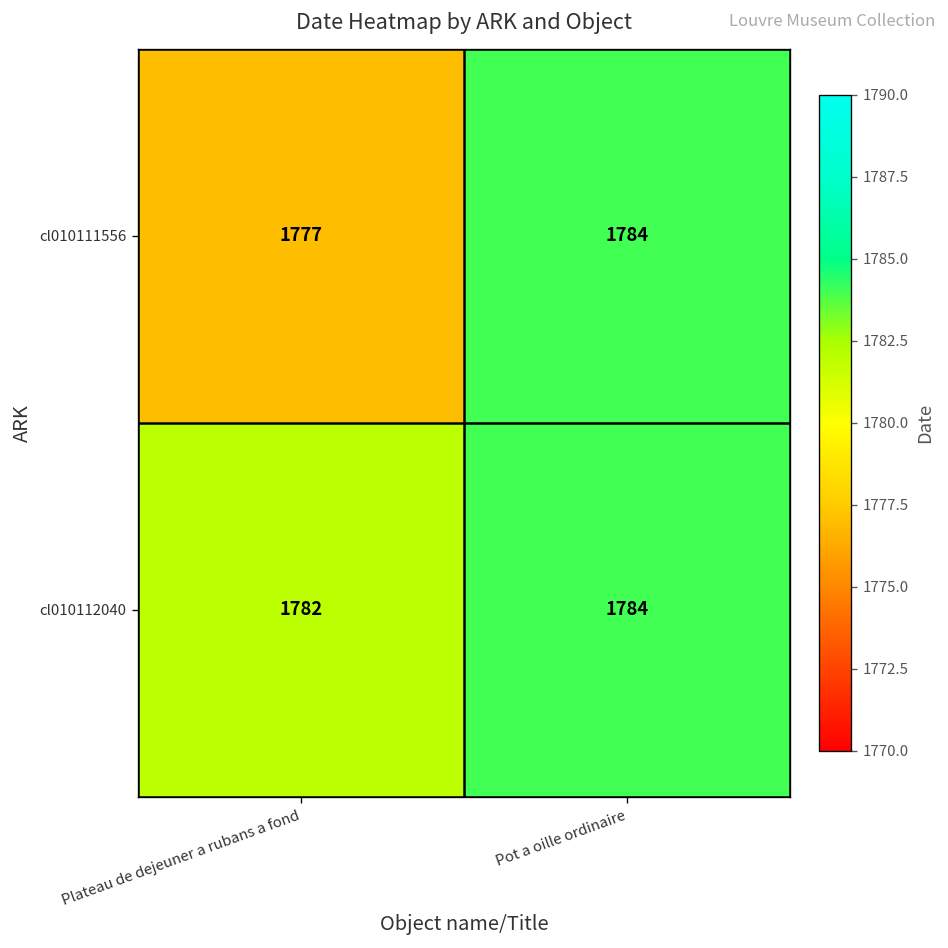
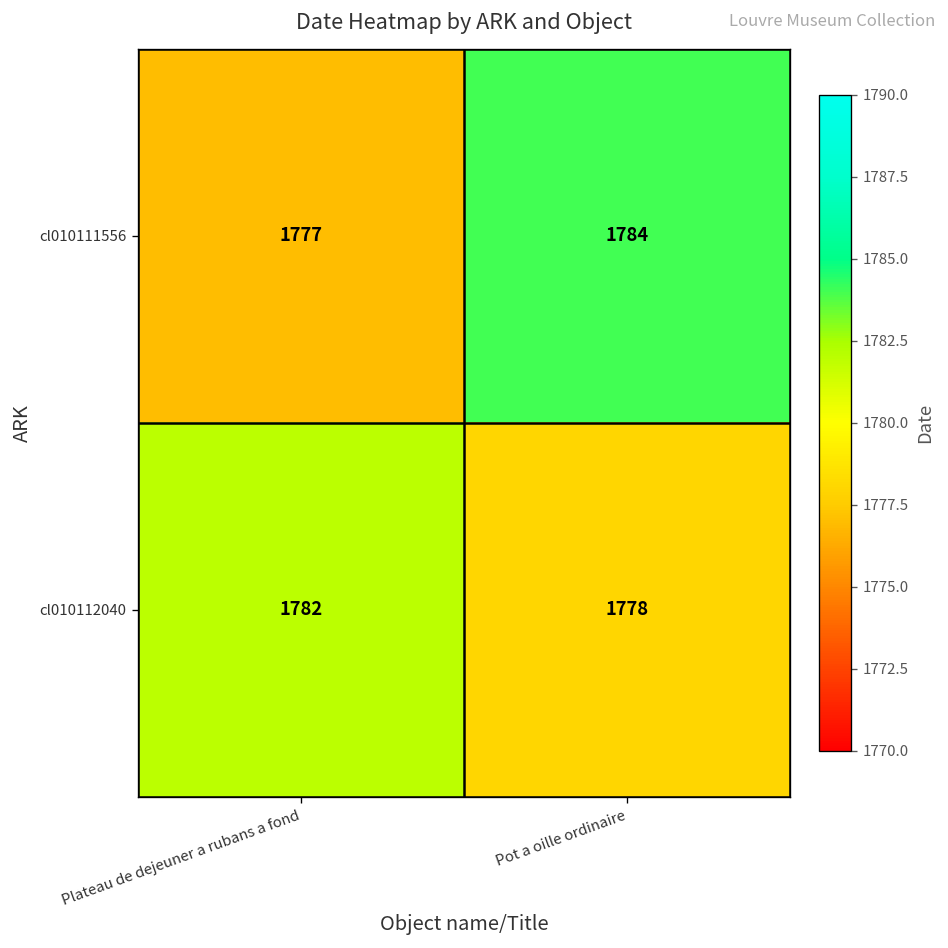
cl010112040, Pot a oille ordinaire: 1784 -> 1778
